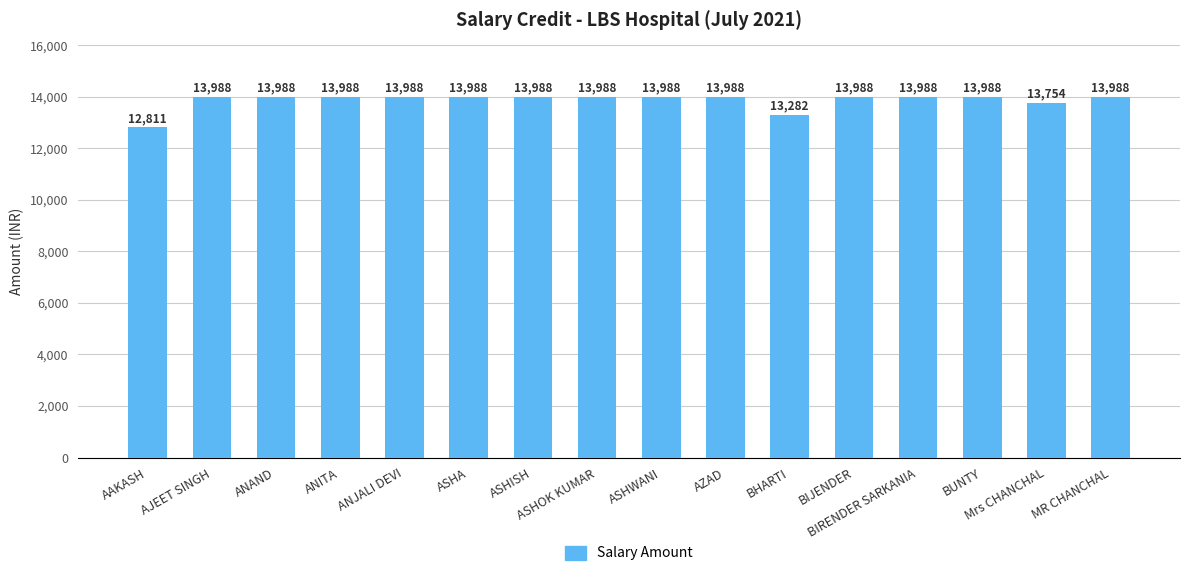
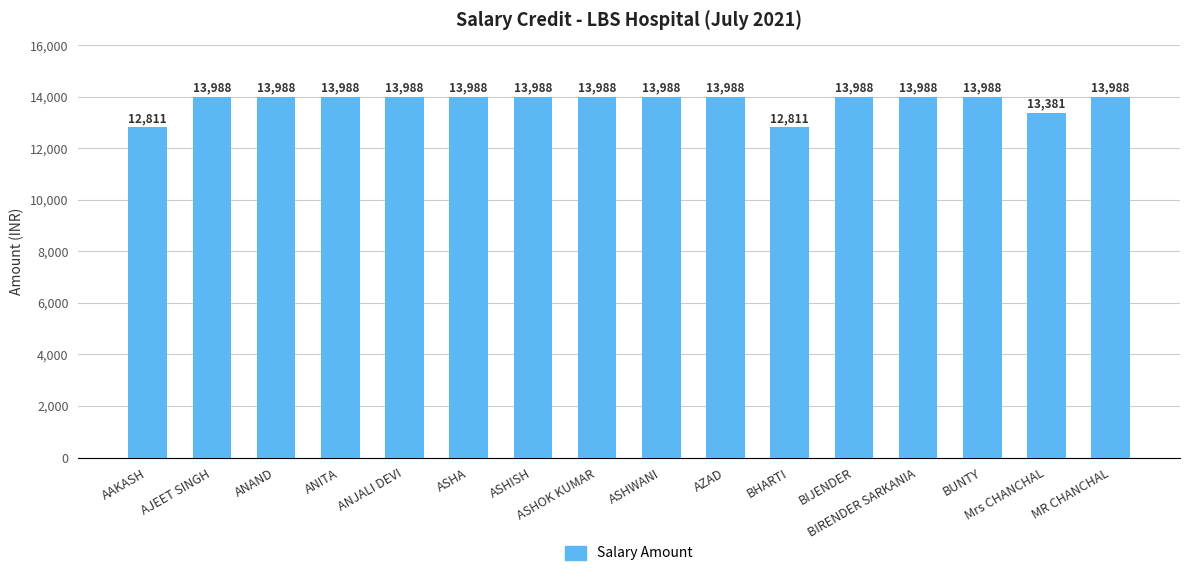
BHARTI: 13,282 -> 12,811
Mrs CHANCHAL: 13,754 -> 13,381
